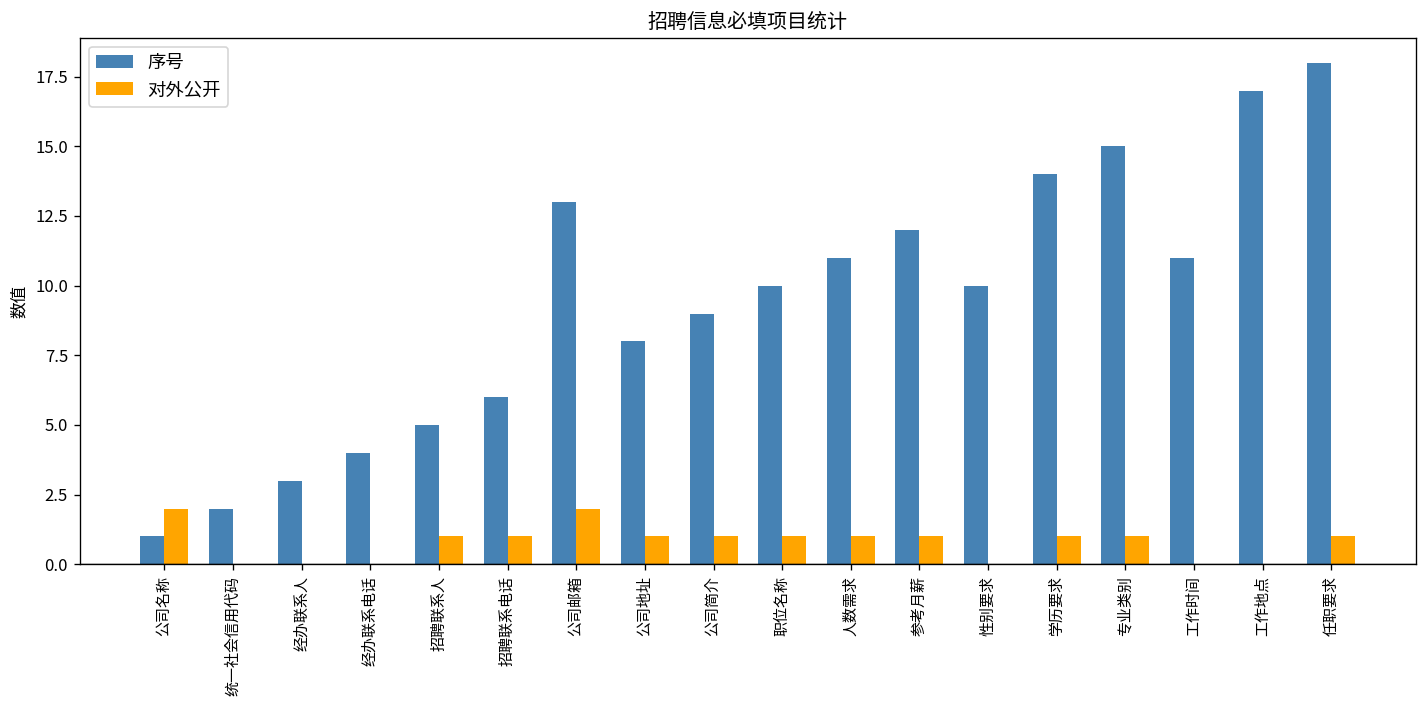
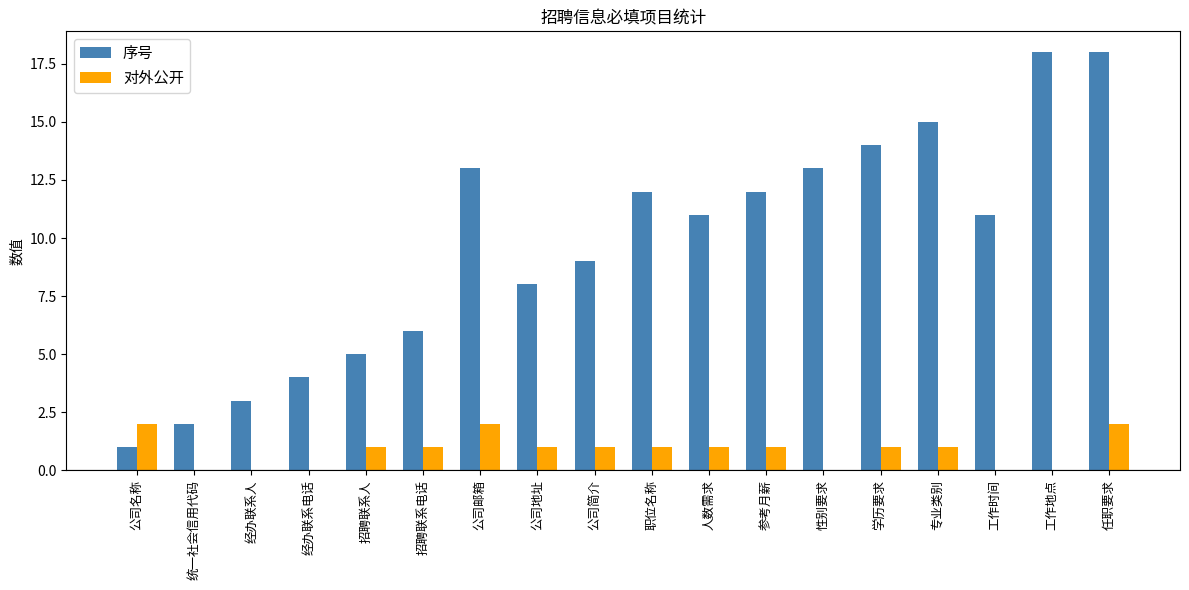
序号, 职位名称: 10 -> 12
序号, 性别要求: 10 -> 13
序号, 工作地点: 17 -> 18
对外公开, 任职要求: 1 -> 2
